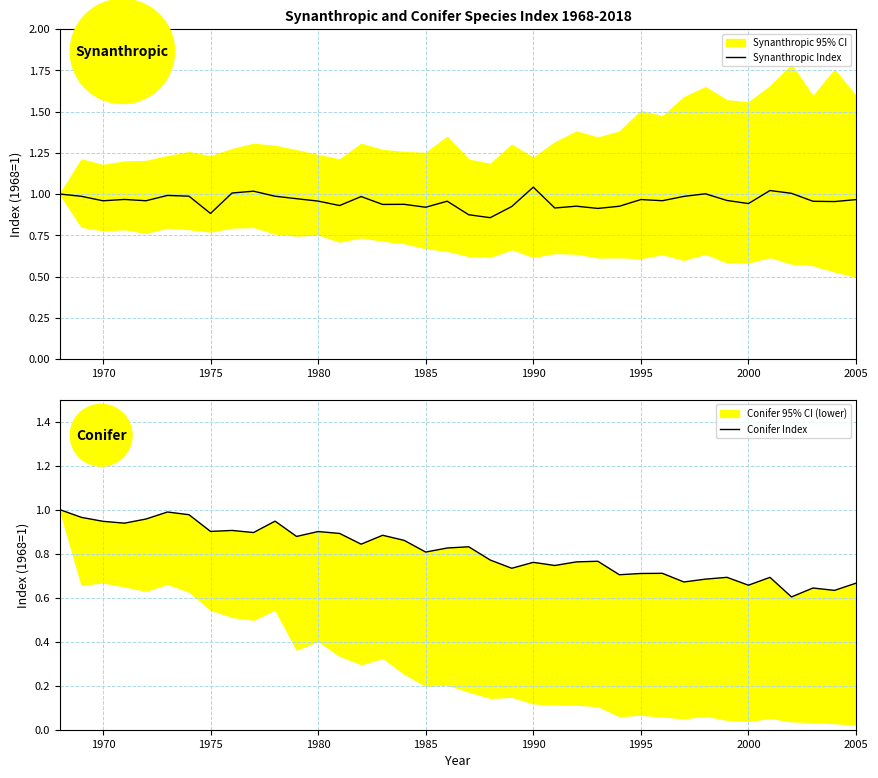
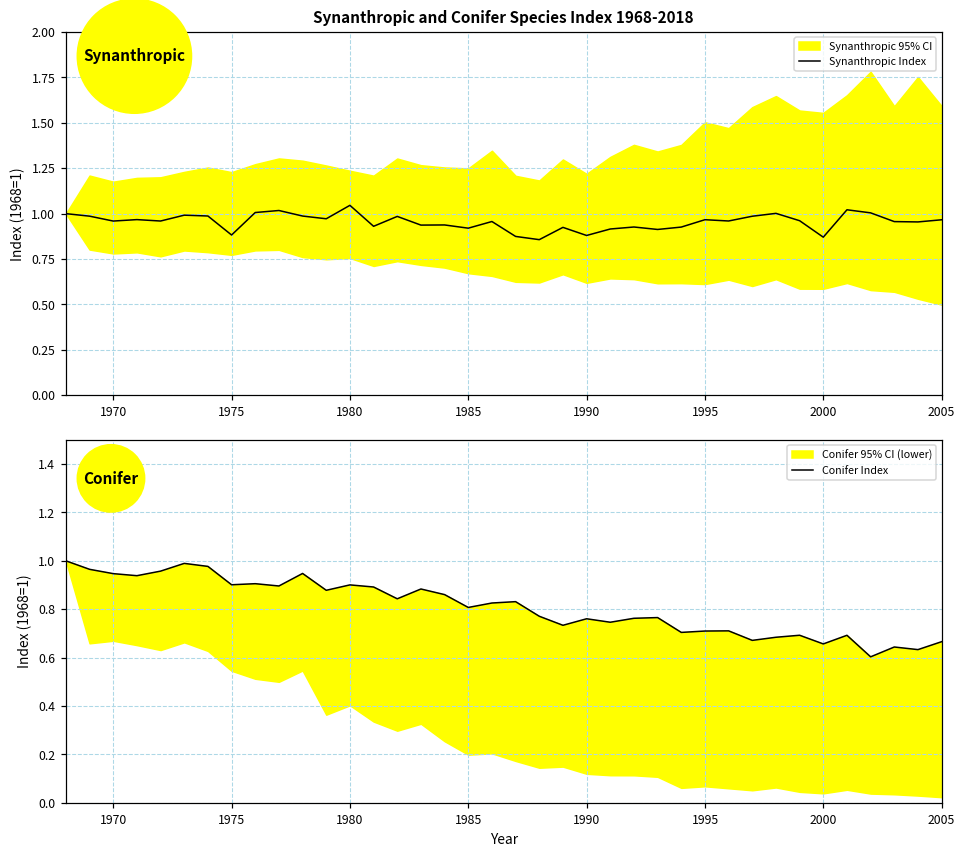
Synanthropic and Conifer Species Index 1968-2018, Synanthropic Index, 1980: 0.96 -> 1.05
Synanthropic and Conifer Species Index 1968-2018, Synanthropic Index, 1990: 1.04 -> 0.88
Synanthropic and Conifer Species Index 1968-2018, Synanthropic Index, 2000: 0.94 -> 0.87
